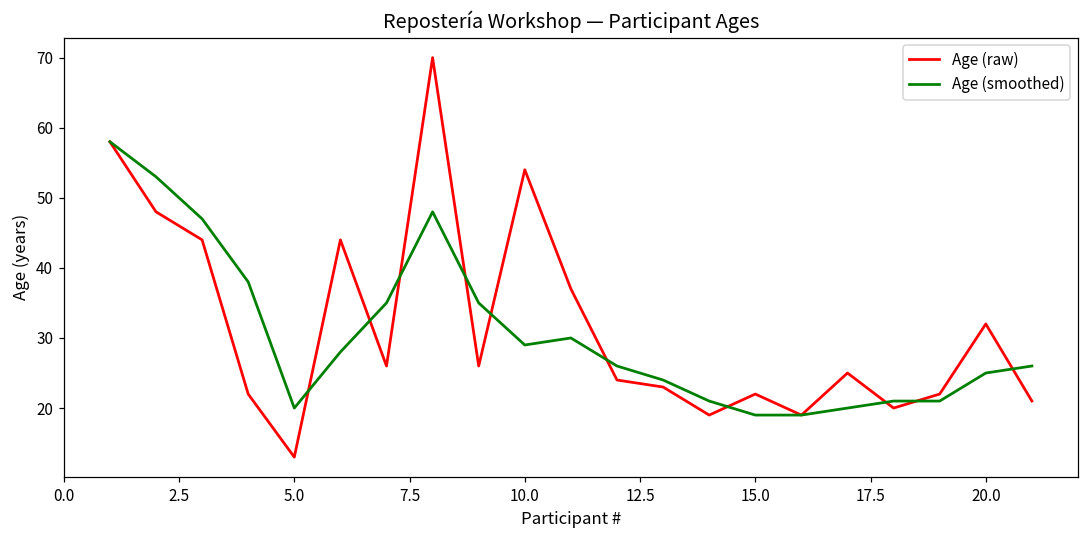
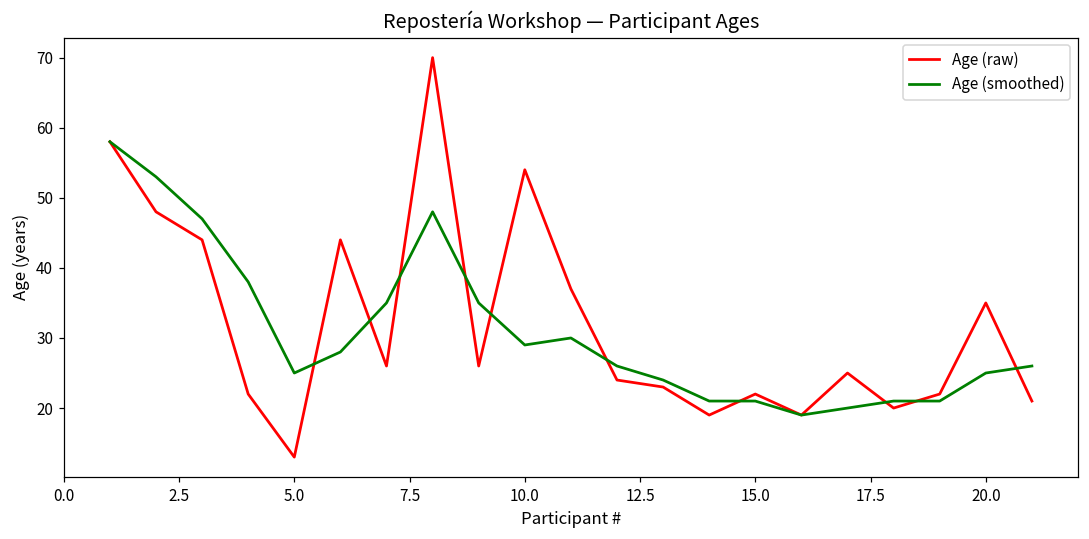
Age (smoothed), 5.0: 20 -> 25
Age (smoothed), 15.0: 19 -> 21
Age (raw), 20.0: 32 -> 35
